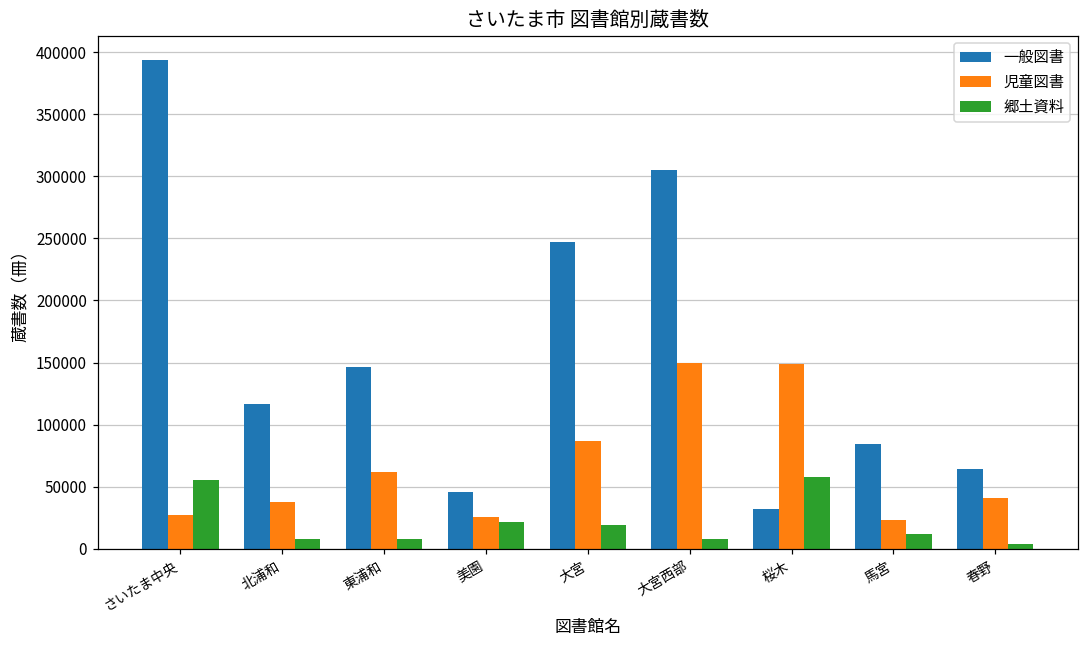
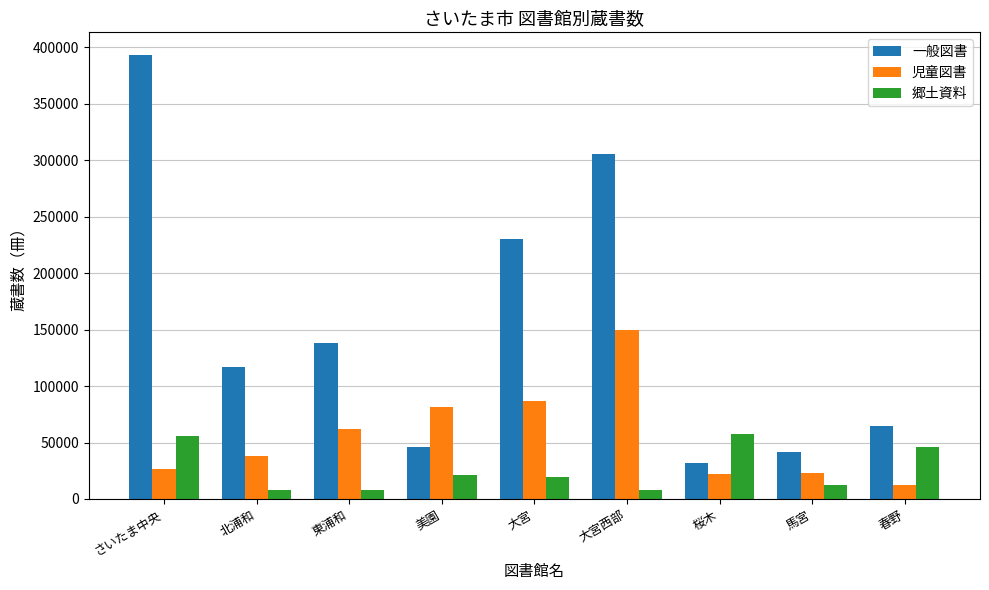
一般図書, 東浦和: 146000 -> 138000
児童図書, 美園: 25000 -> 82000
一般図書, 大宮: 247000 -> 231000
児童図書, 桜木: 149000 -> 22000
一般図書, 馬宮: 84000 -> 42000
児童図書, 春野: 41000 -> 13000
郷土資料, 春野: 4000 -> 46000
